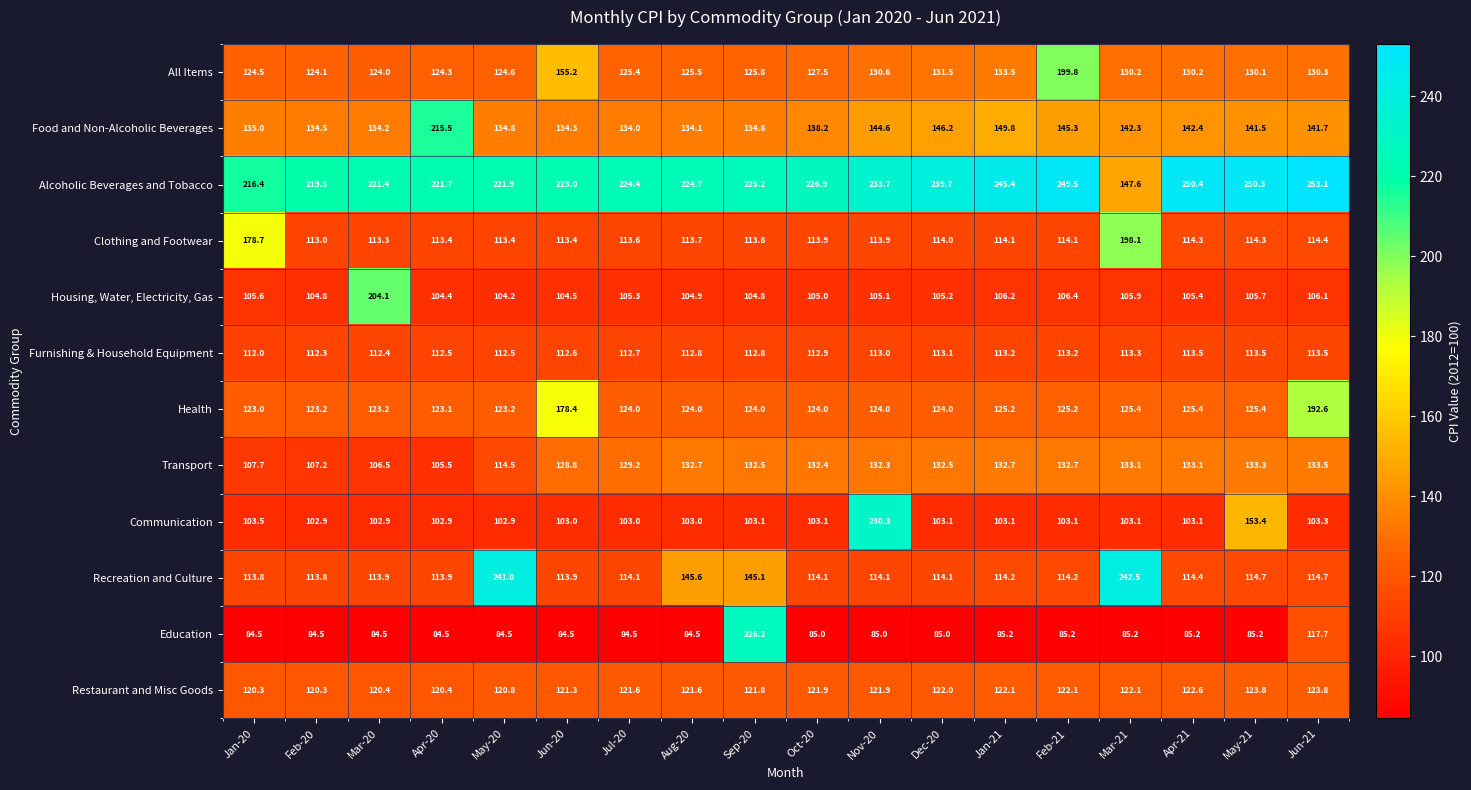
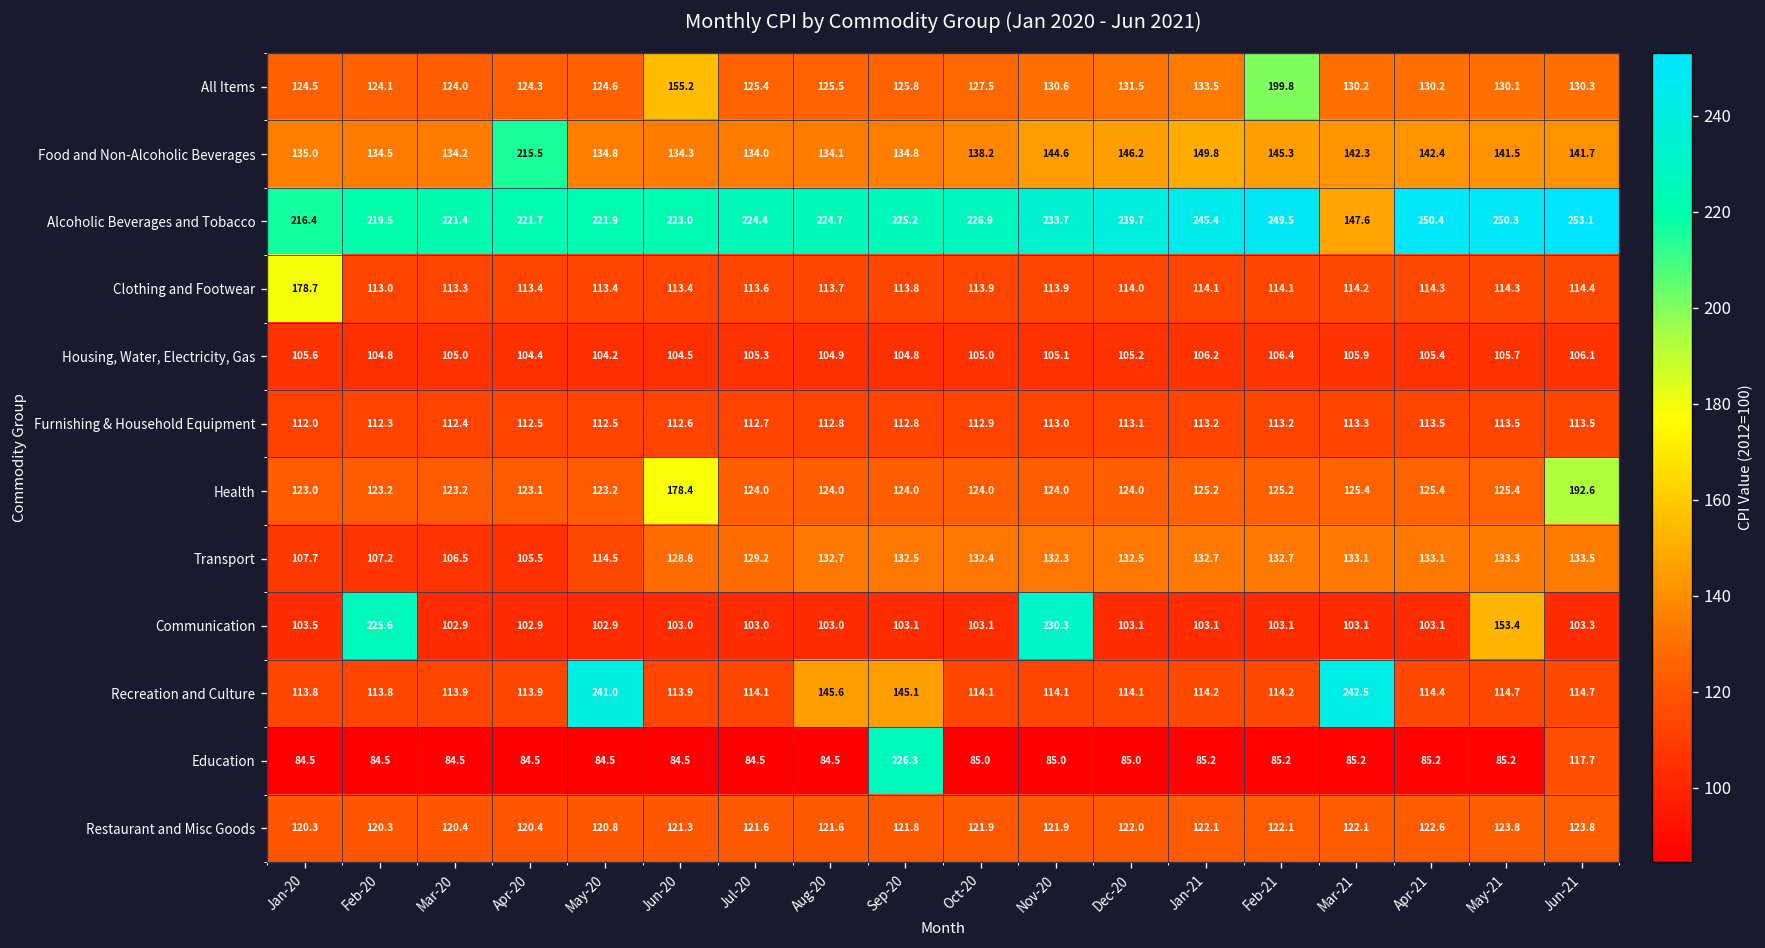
Clothing and Footwear, Mar-21: 198.1 -> 114.2
Housing, Water, Electricity, Gas, Mar-20: 204.1 -> 105.0
Communication, Feb-20: 102.9 -> 225.6
